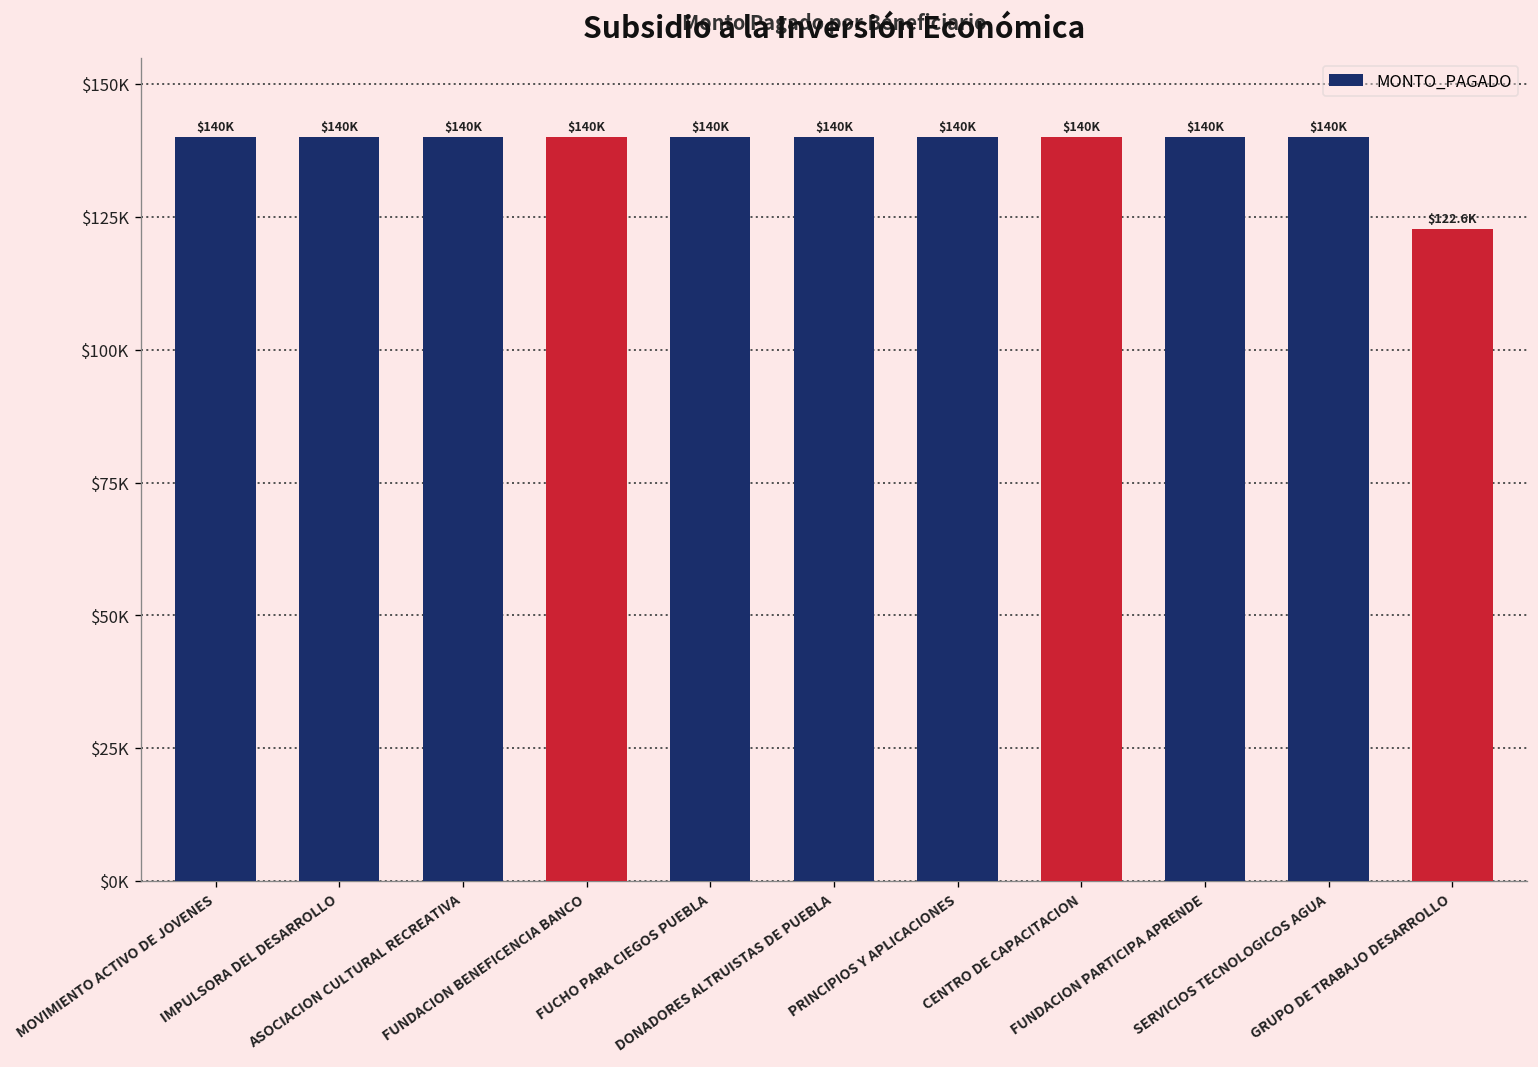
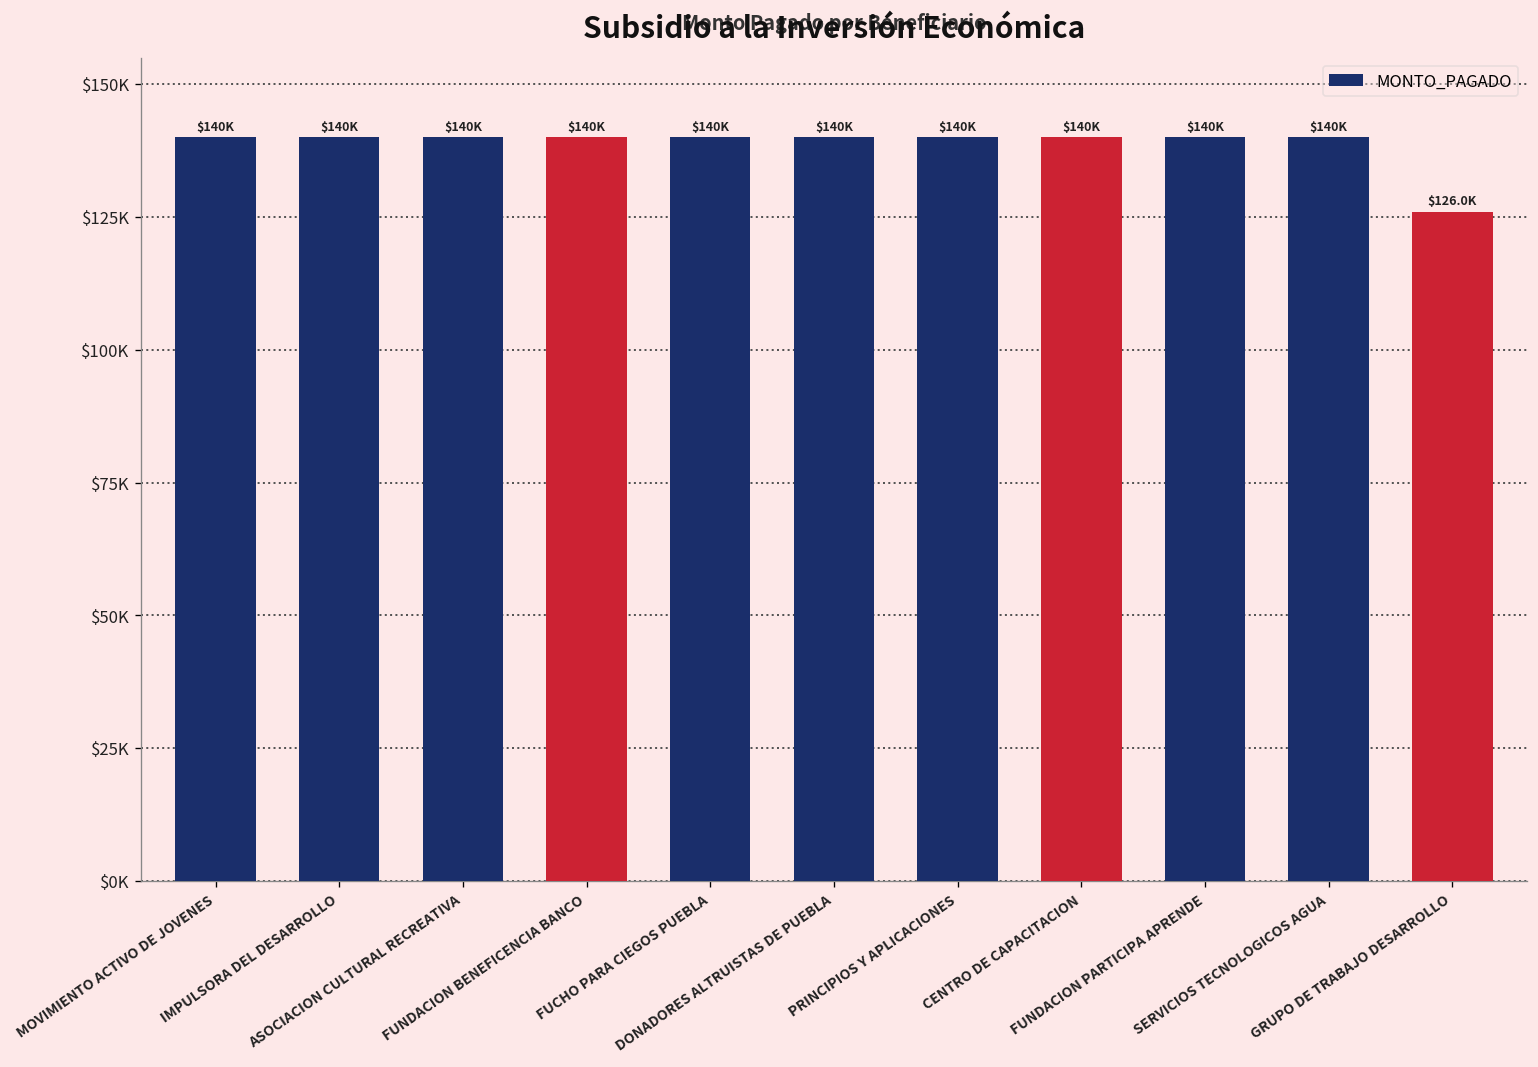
GRUPO DE TRABAJO DESARROLLO: $122.6K -> $126.0K
